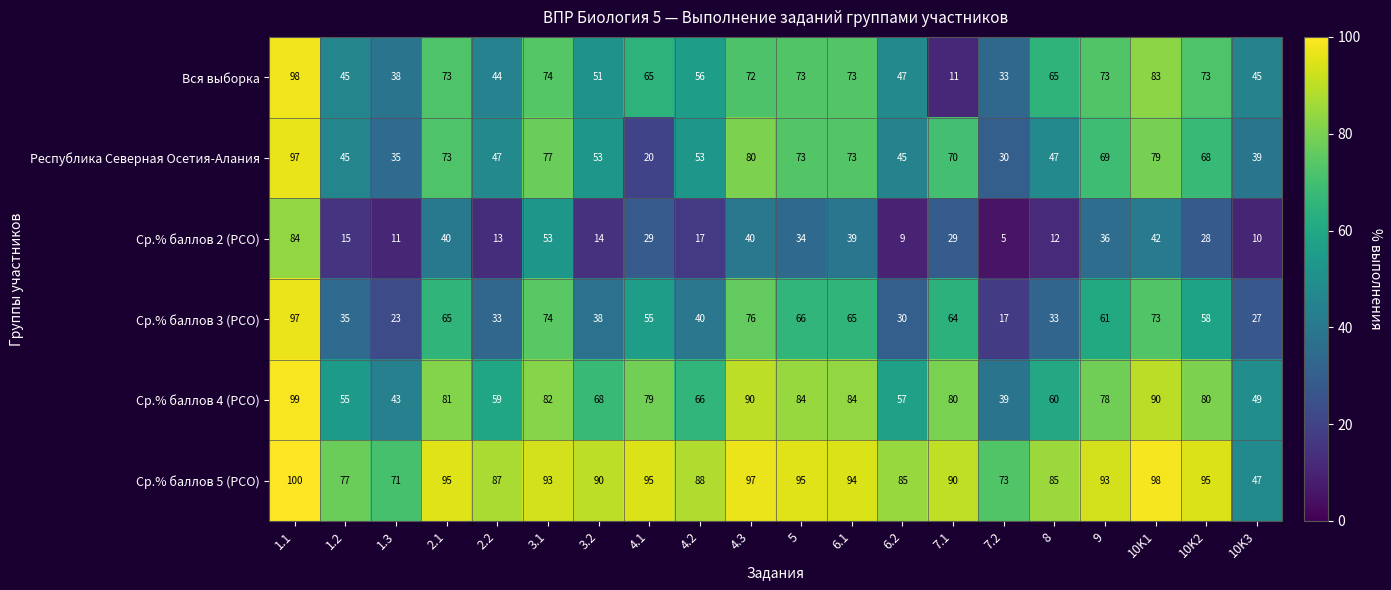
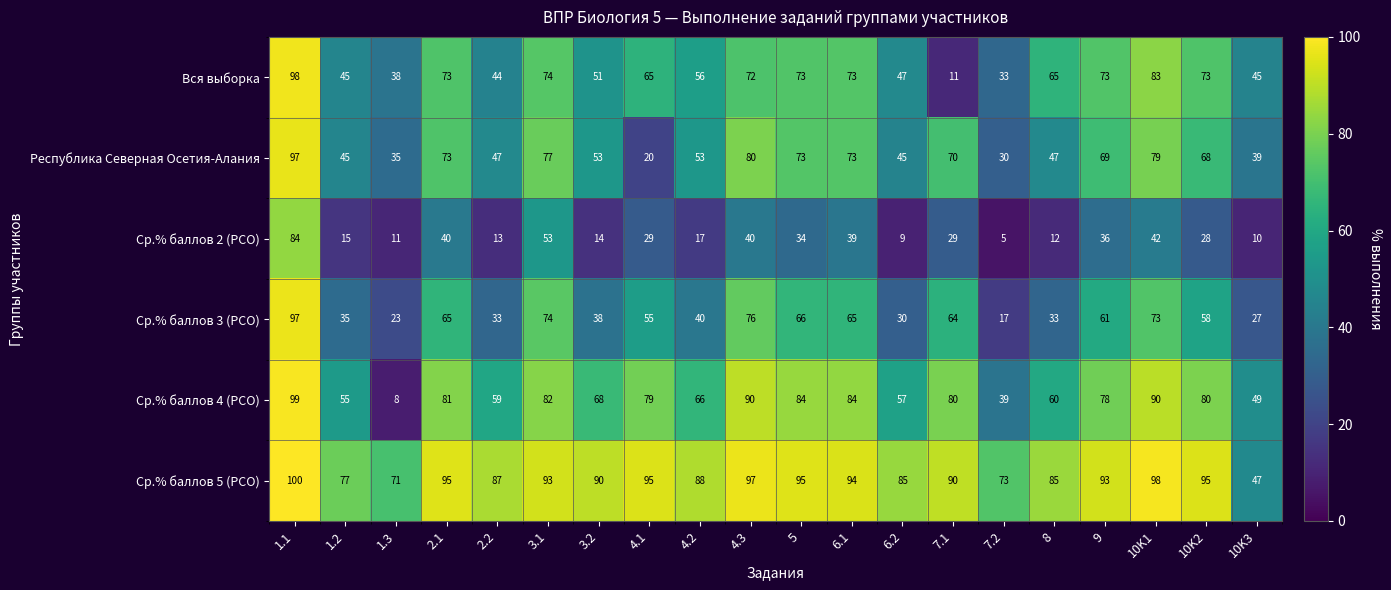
Ср.% баллов 4 (РСО), 1.3: 43 -> 8
